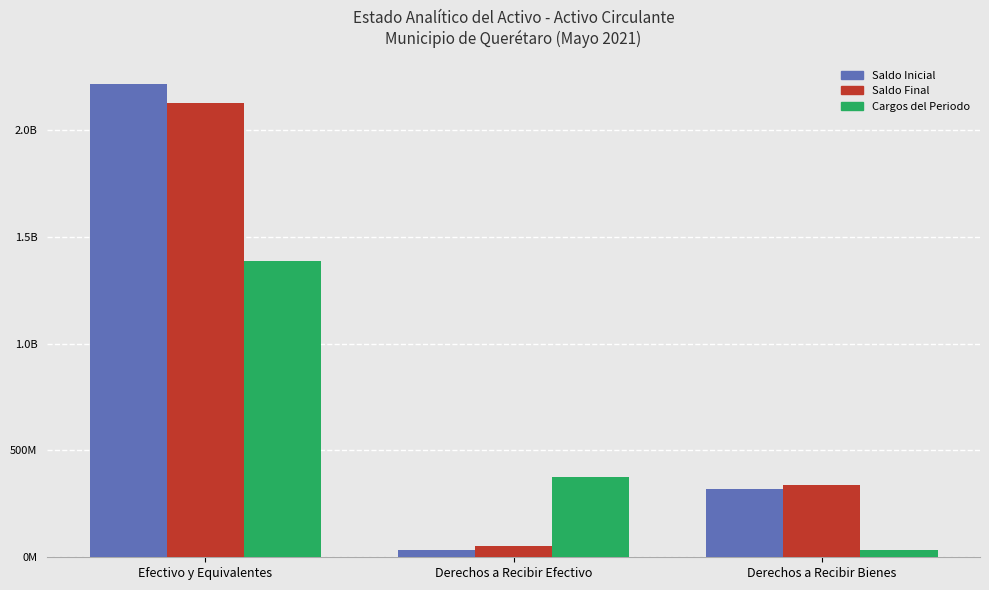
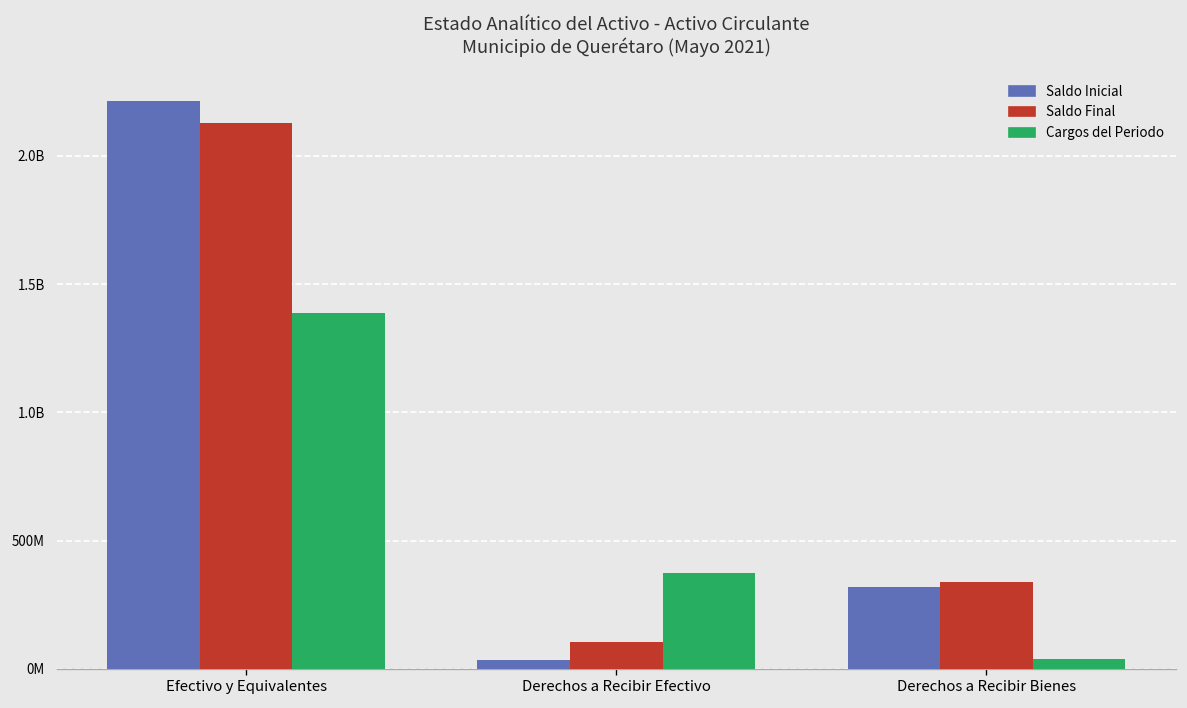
Saldo Final, Derechos a Recibir Efectivo: 50000000 -> 100000000
